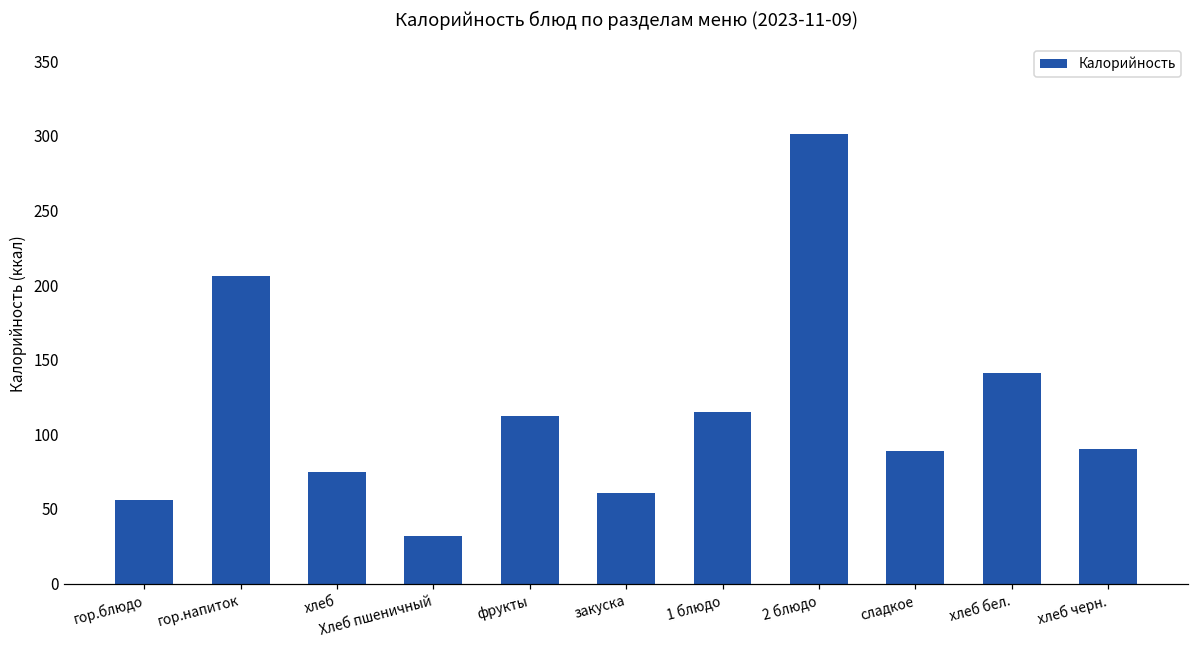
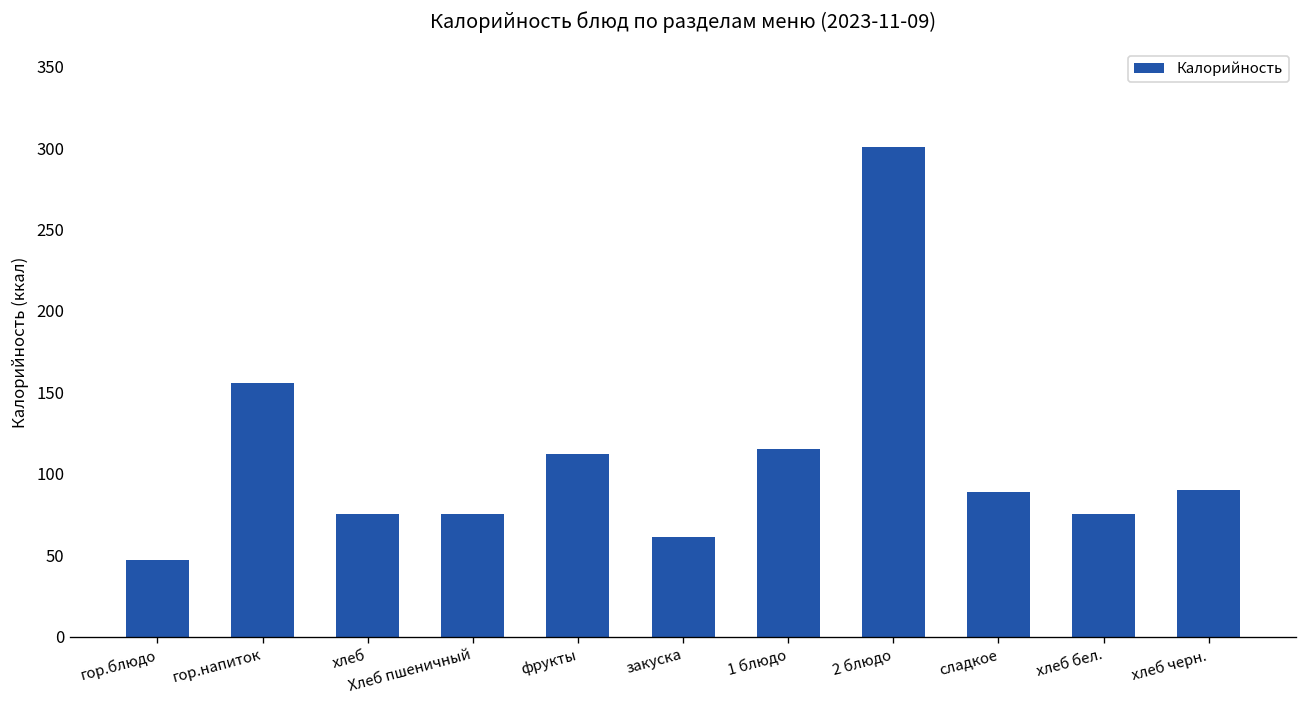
гор.блюдо: 56 -> 47
гор.напиток: 206 -> 156
Хлеб пшеничный: 32 -> 75
хлеб бел.: 141 -> 75
